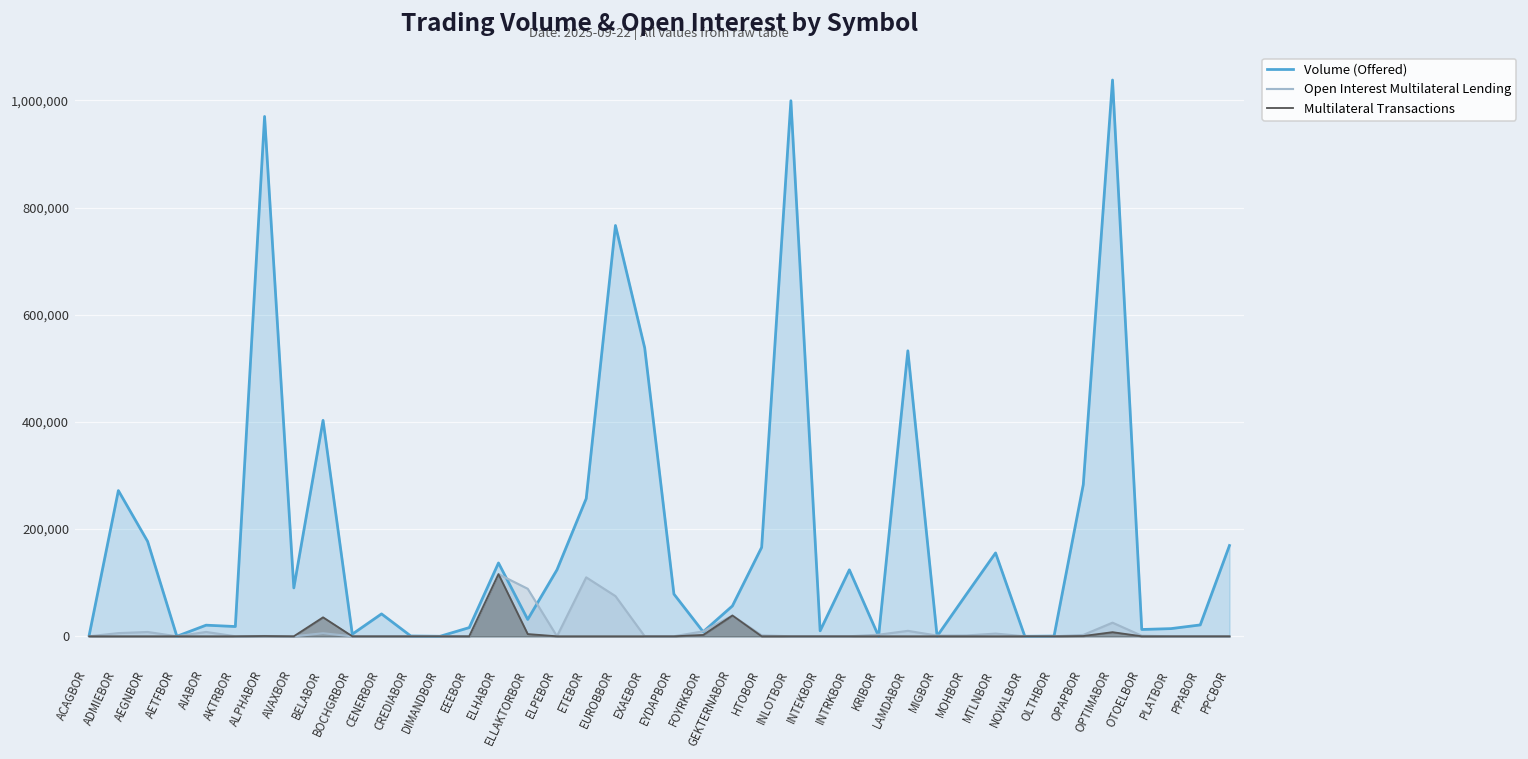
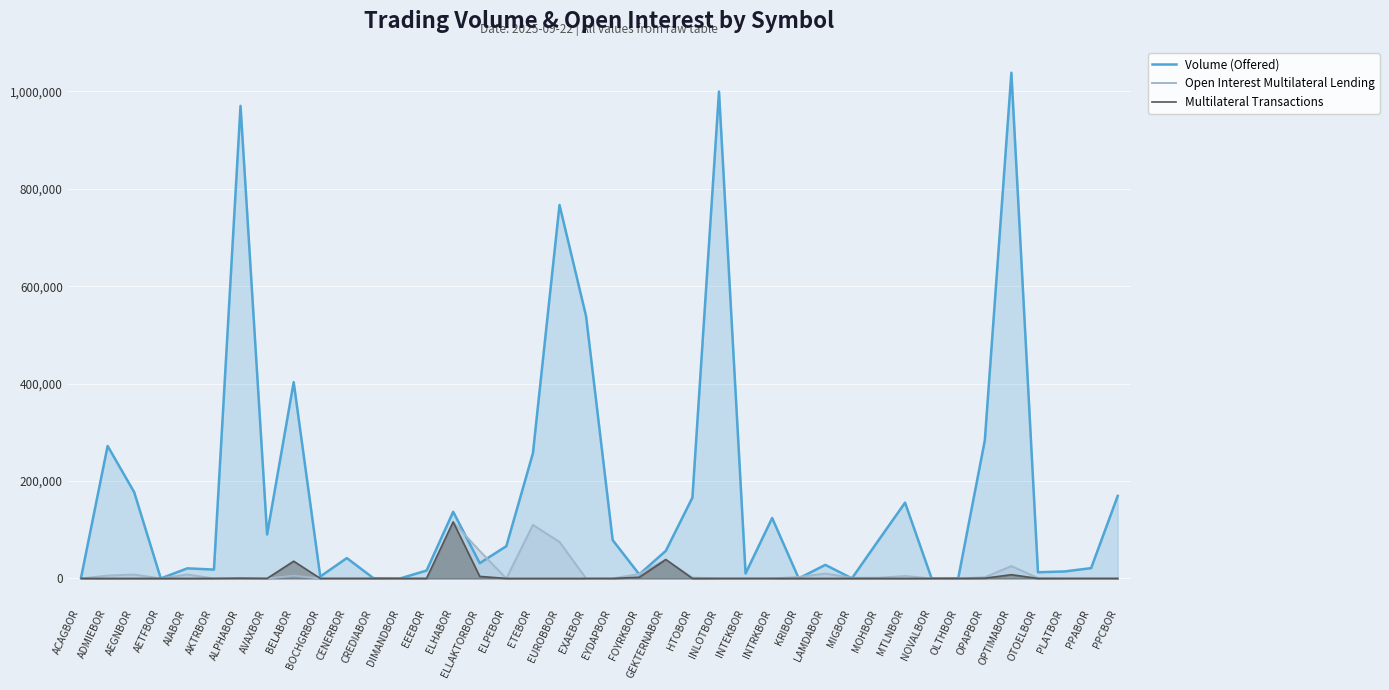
Open Interest Multilateral Lending, ELLAKTORBOR: 90,000 -> 60,000
Volume (Offered), ELPEBOR: 120,000 -> 70,000
Volume (Offered), LAMDABOR: 530,000 -> 30,000
